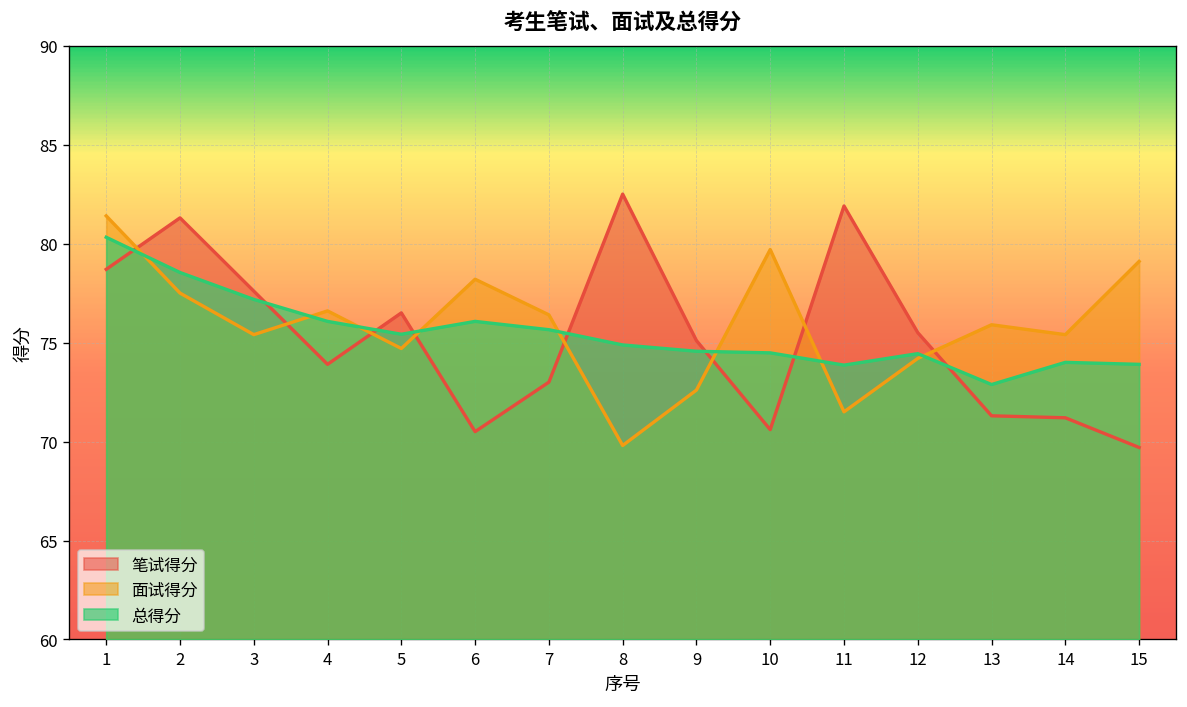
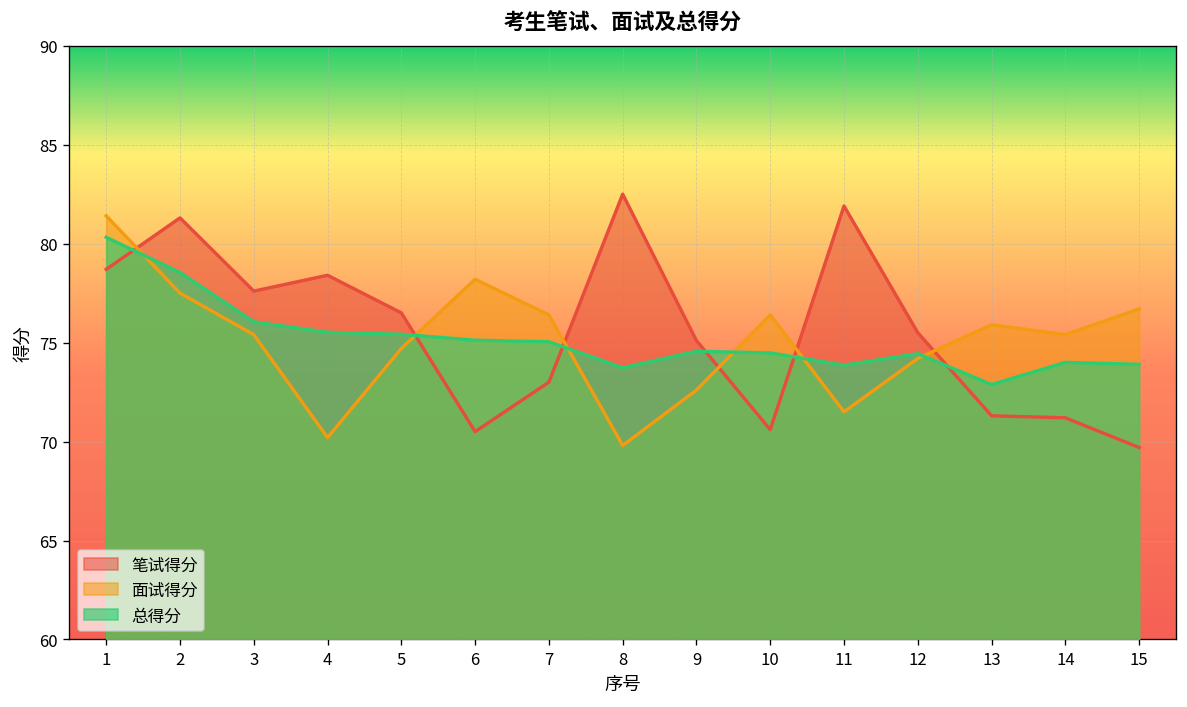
总得分, 3: 77.2 -> 76.1
笔试得分, 4: 73.9 -> 78.4
面试得分, 4: 76.6 -> 70.2
总得分, 4: 76.1 -> 75.5
总得分, 6: 76.1 -> 75.1
总得分, 7: 75.7 -> 75.0
总得分, 8: 74.9 -> 73.7
面试得分, 10: 79.7 -> 76.4
面试得分, 15: 79.1 -> 76.7
